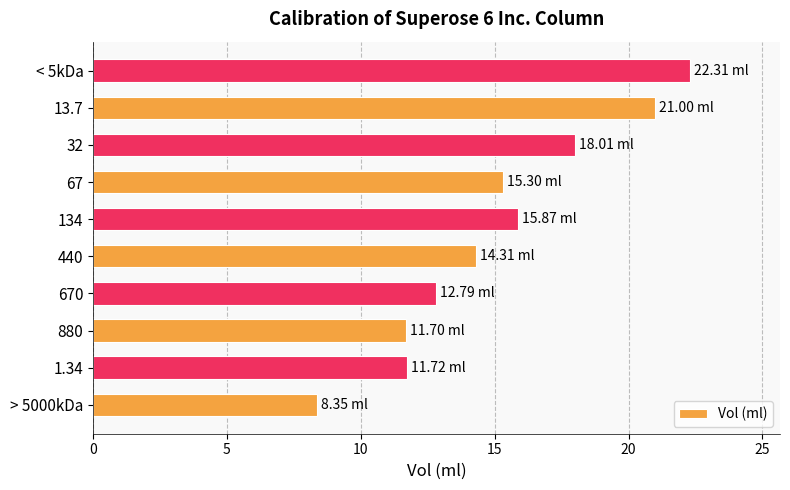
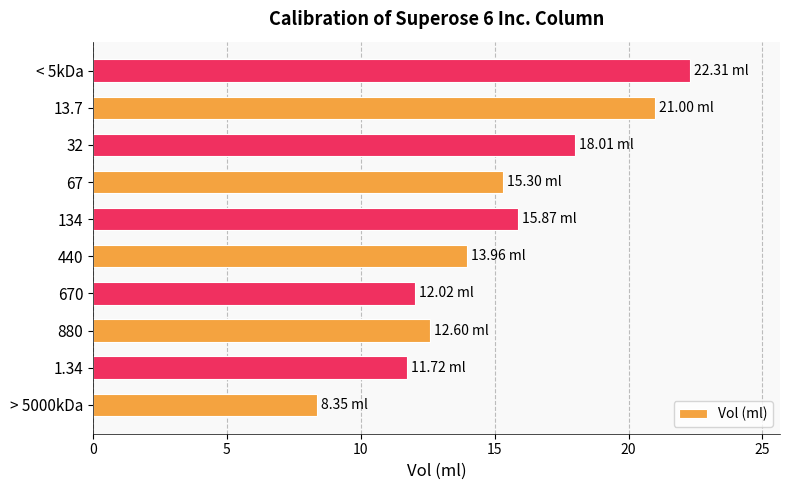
440: 14.31 -> 13.96
670: 12.79 -> 12.02
880: 11.70 -> 12.60
